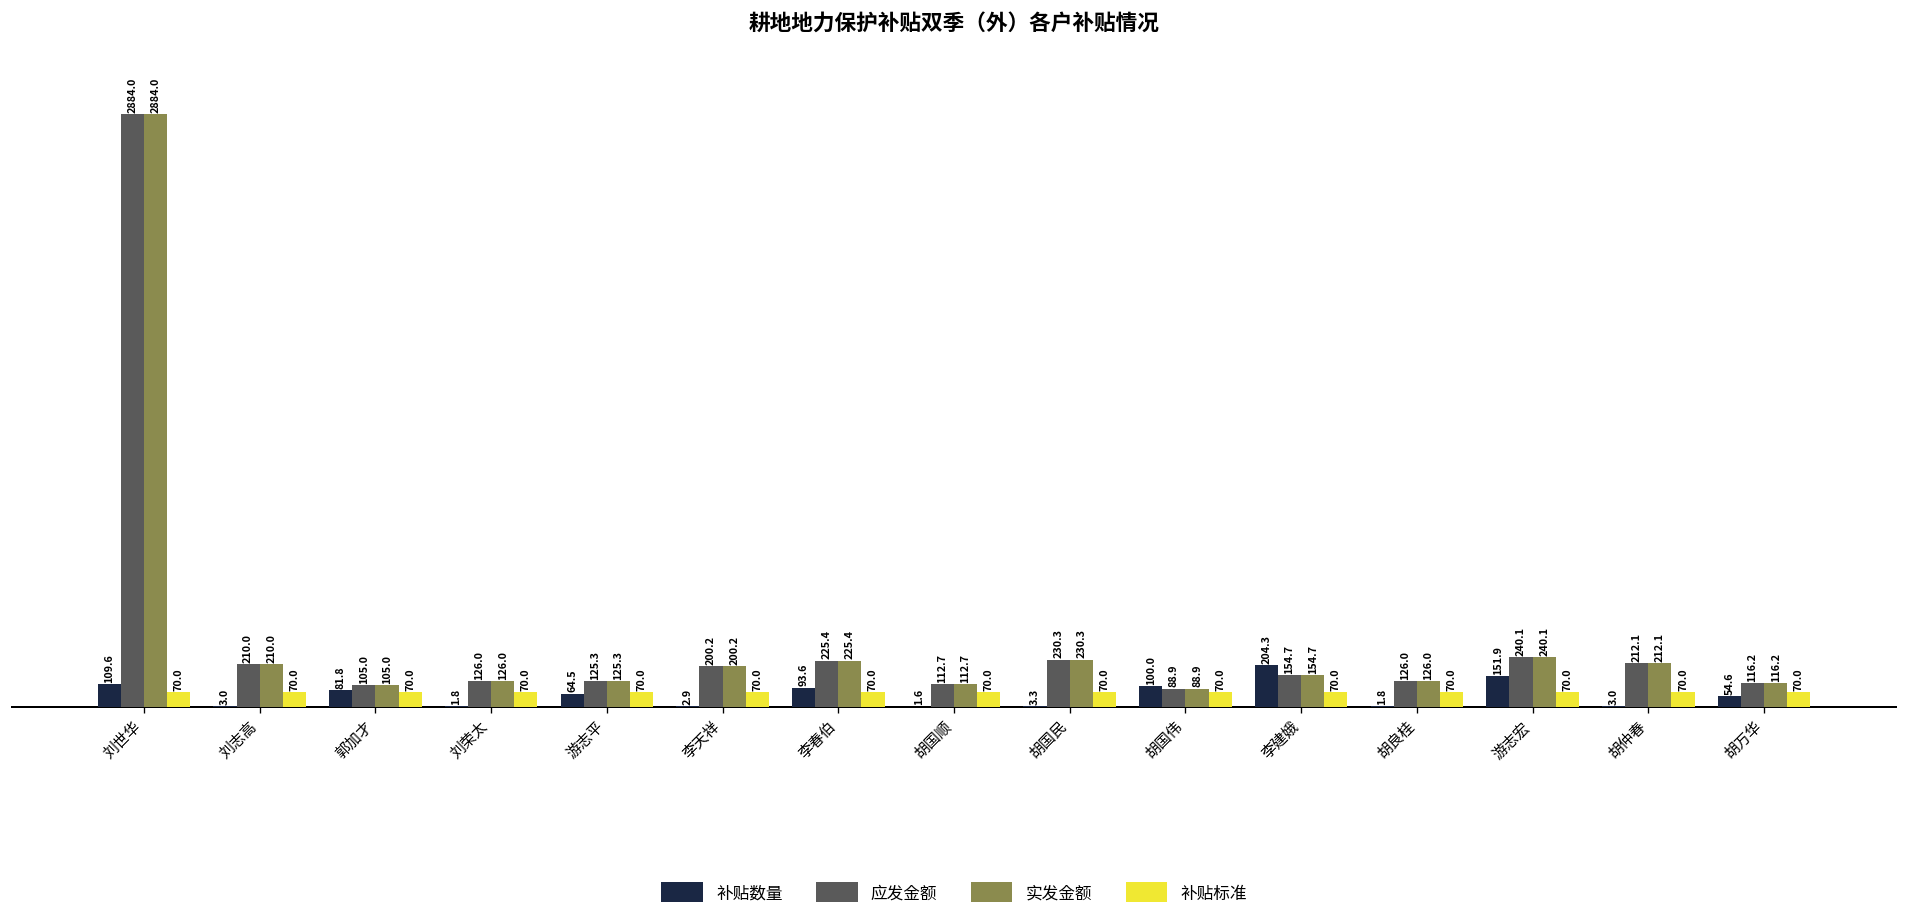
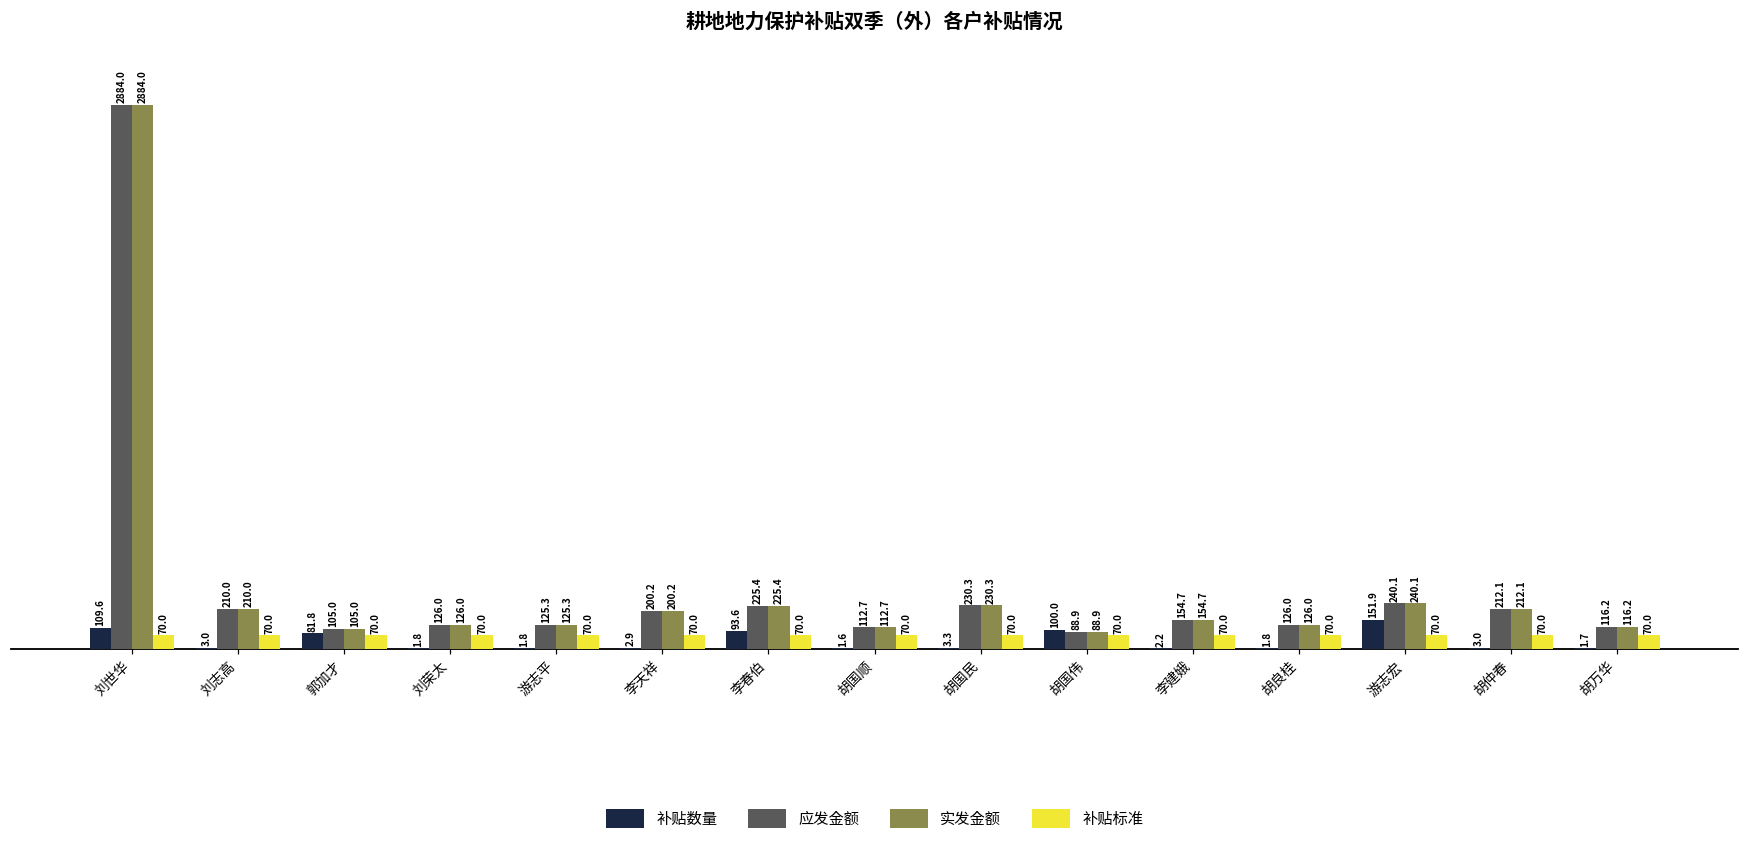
补贴数量, 游志平: 64.5 -> 1.8
补贴数量, 李建娥: 204.3 -> 2.2
补贴数量, 胡万华: 54.6 -> 1.7
